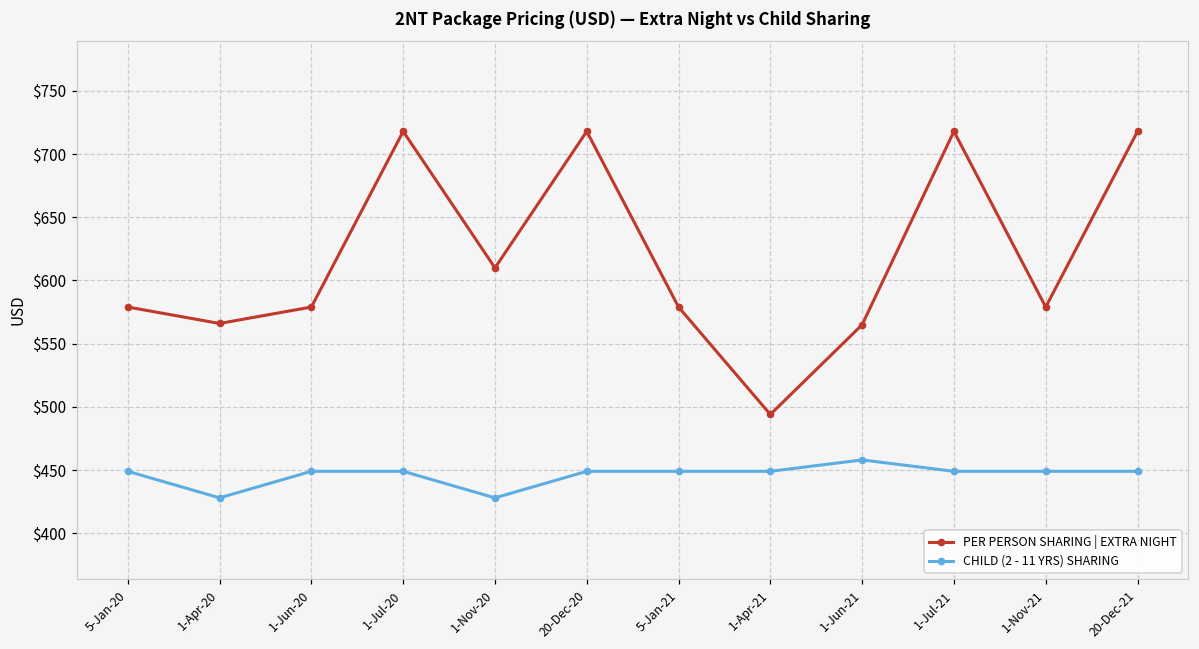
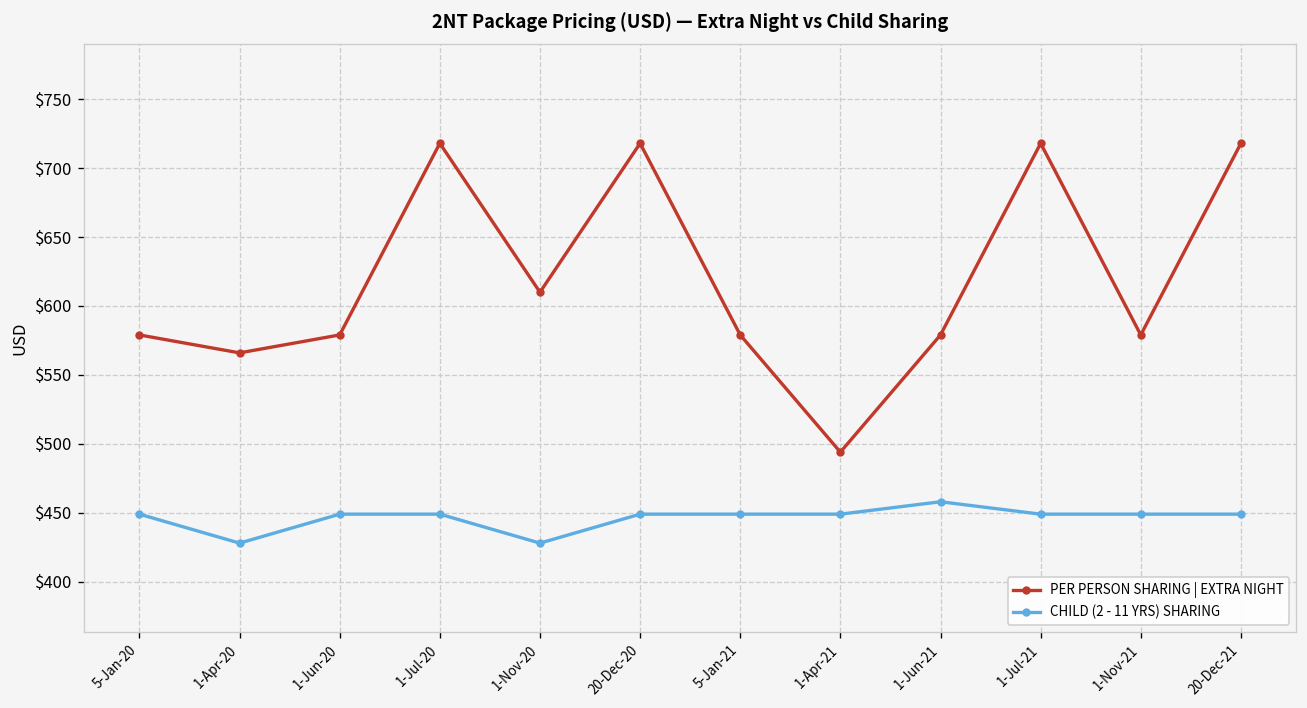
PER PERSON SHARING | EXTRA NIGHT, 1-Jun-21: $565 -> $579
